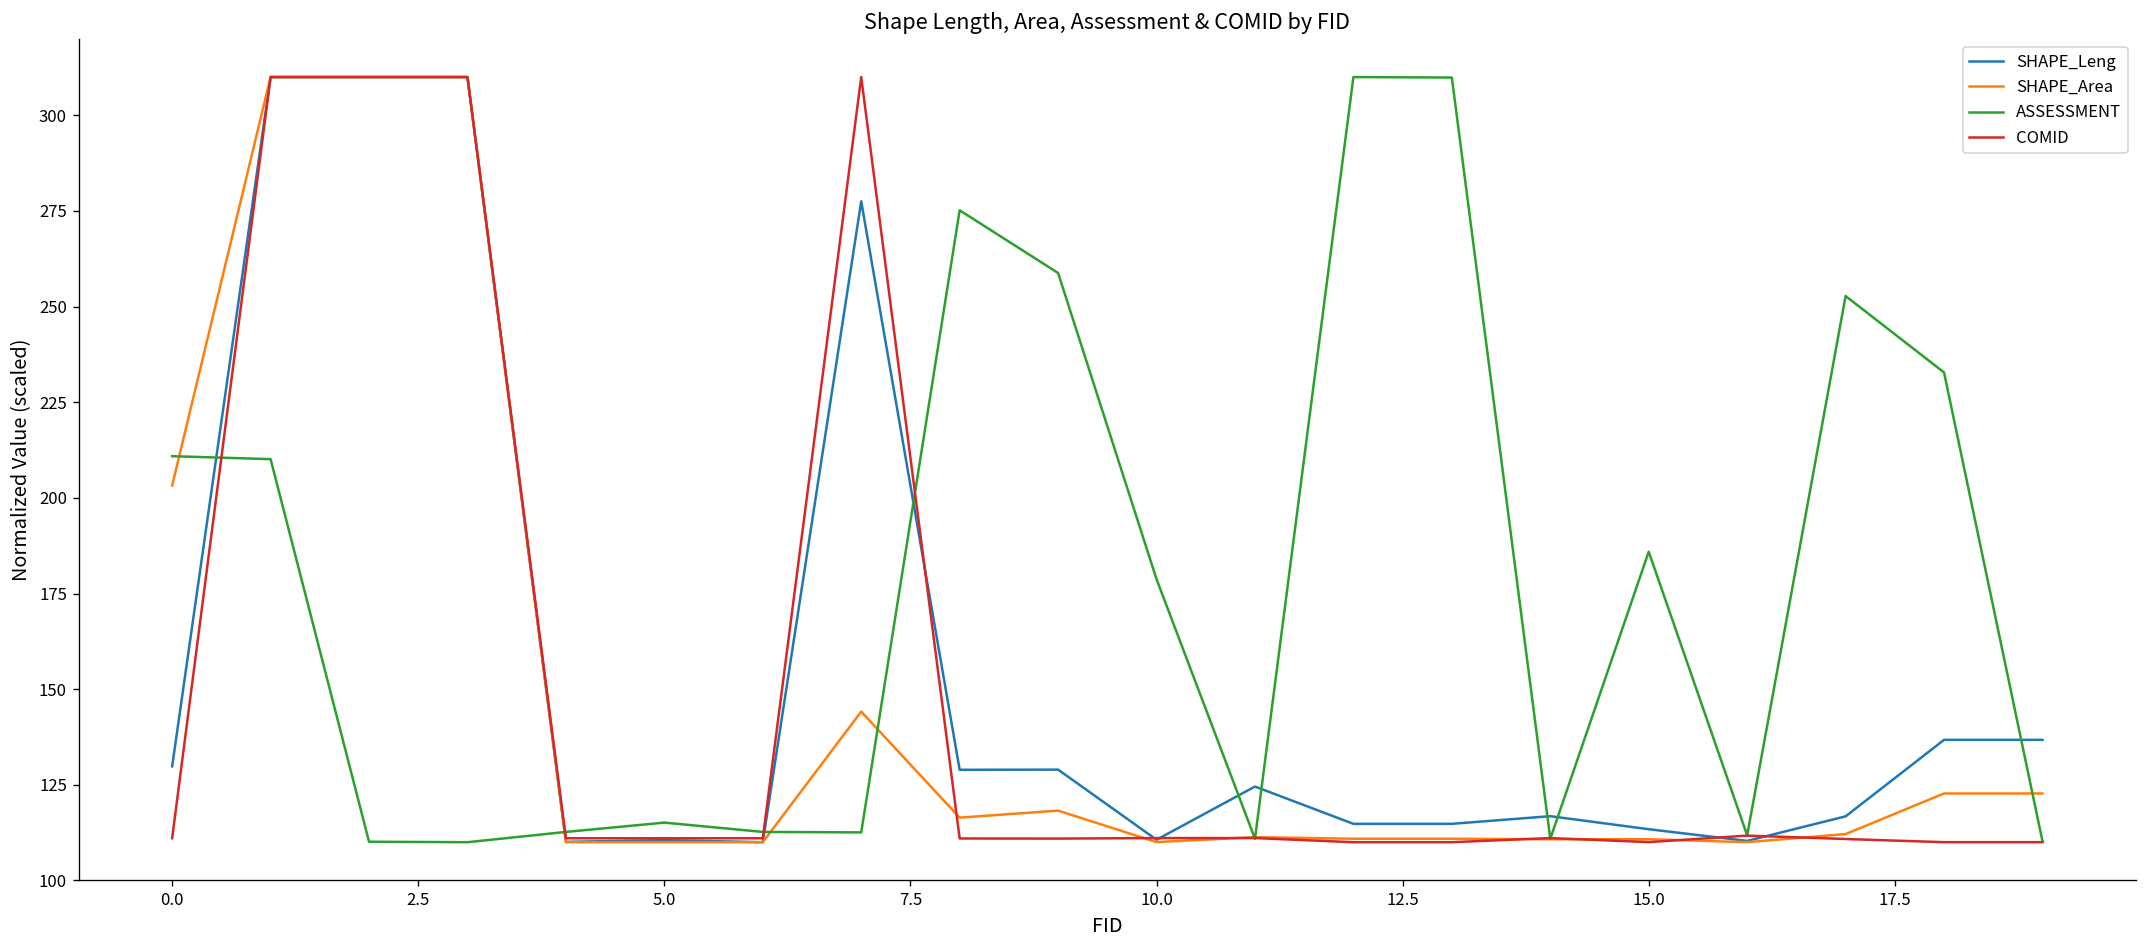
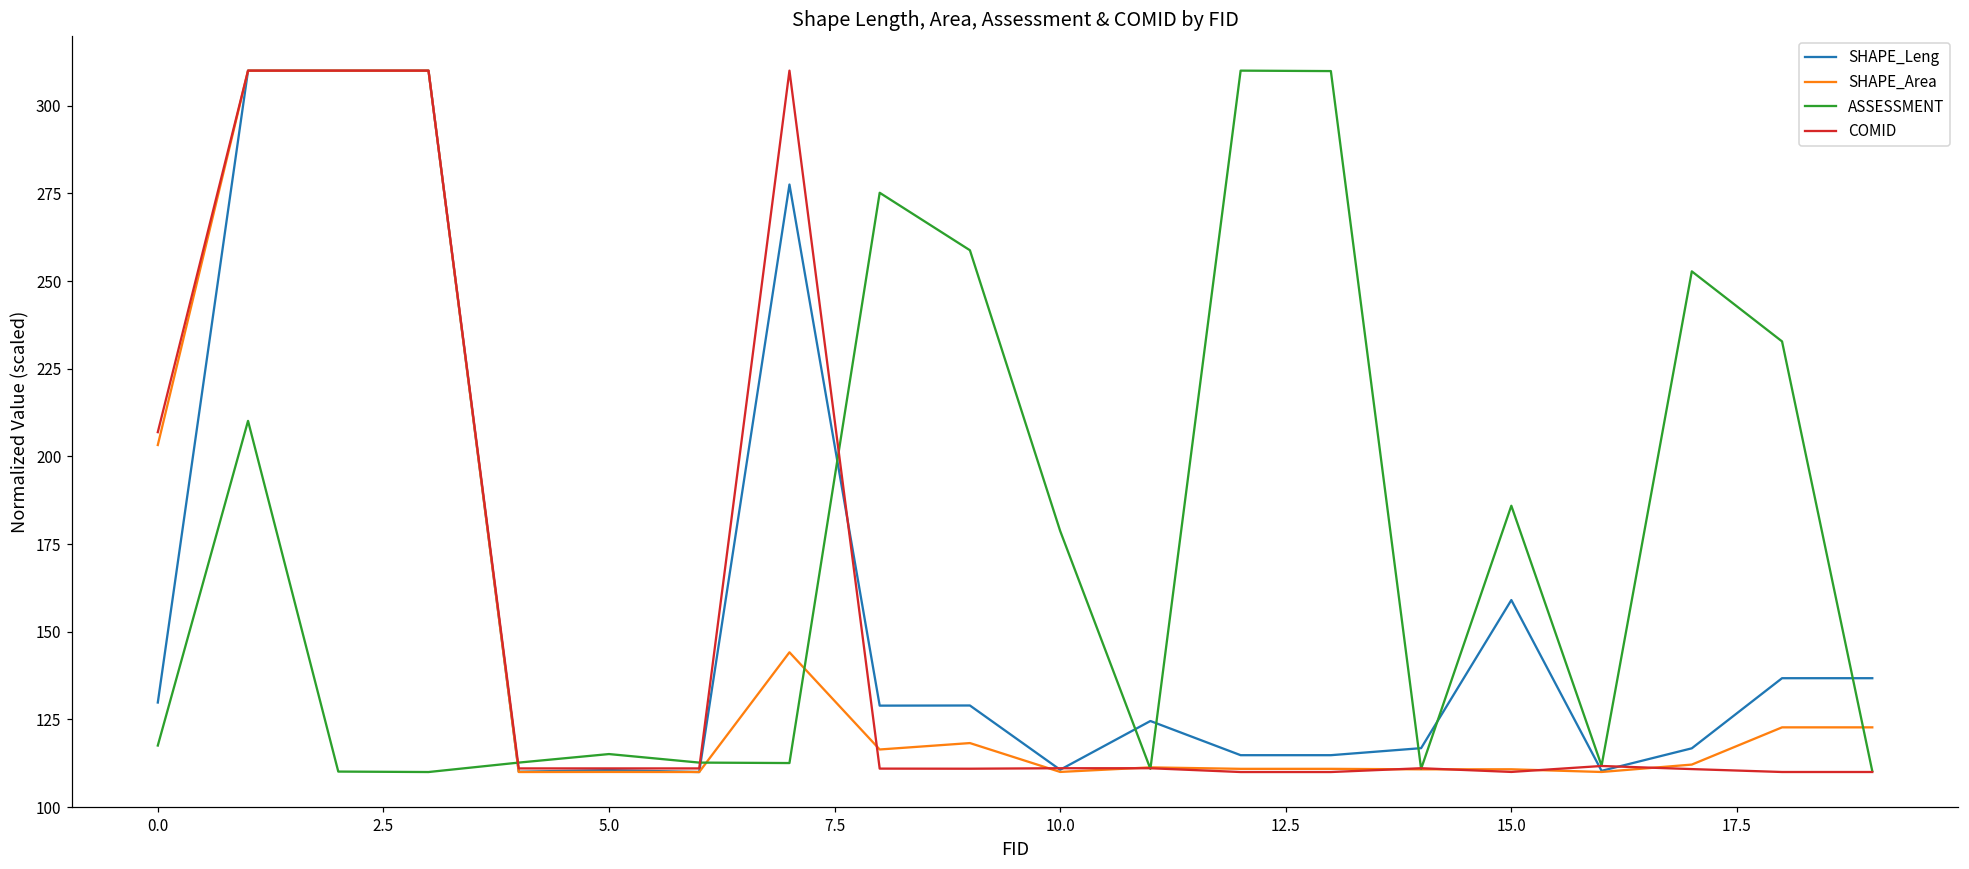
ASSESSMENT, 0.0: 211 -> 118
COMID, 0.0: 111 -> 207
SHAPE_Leng, 15.0: 113 -> 159
